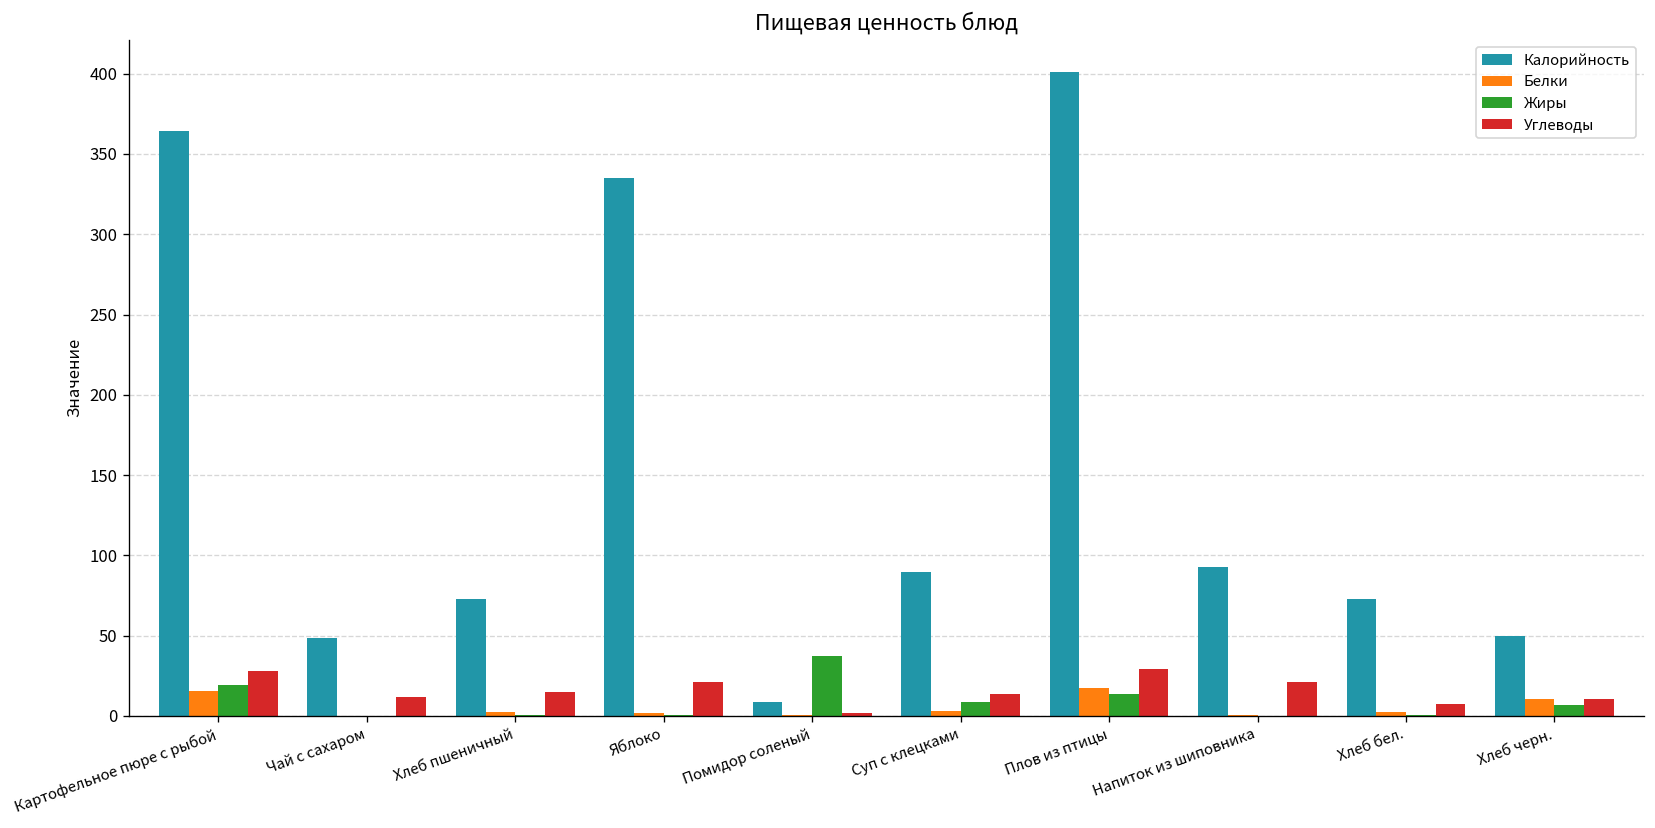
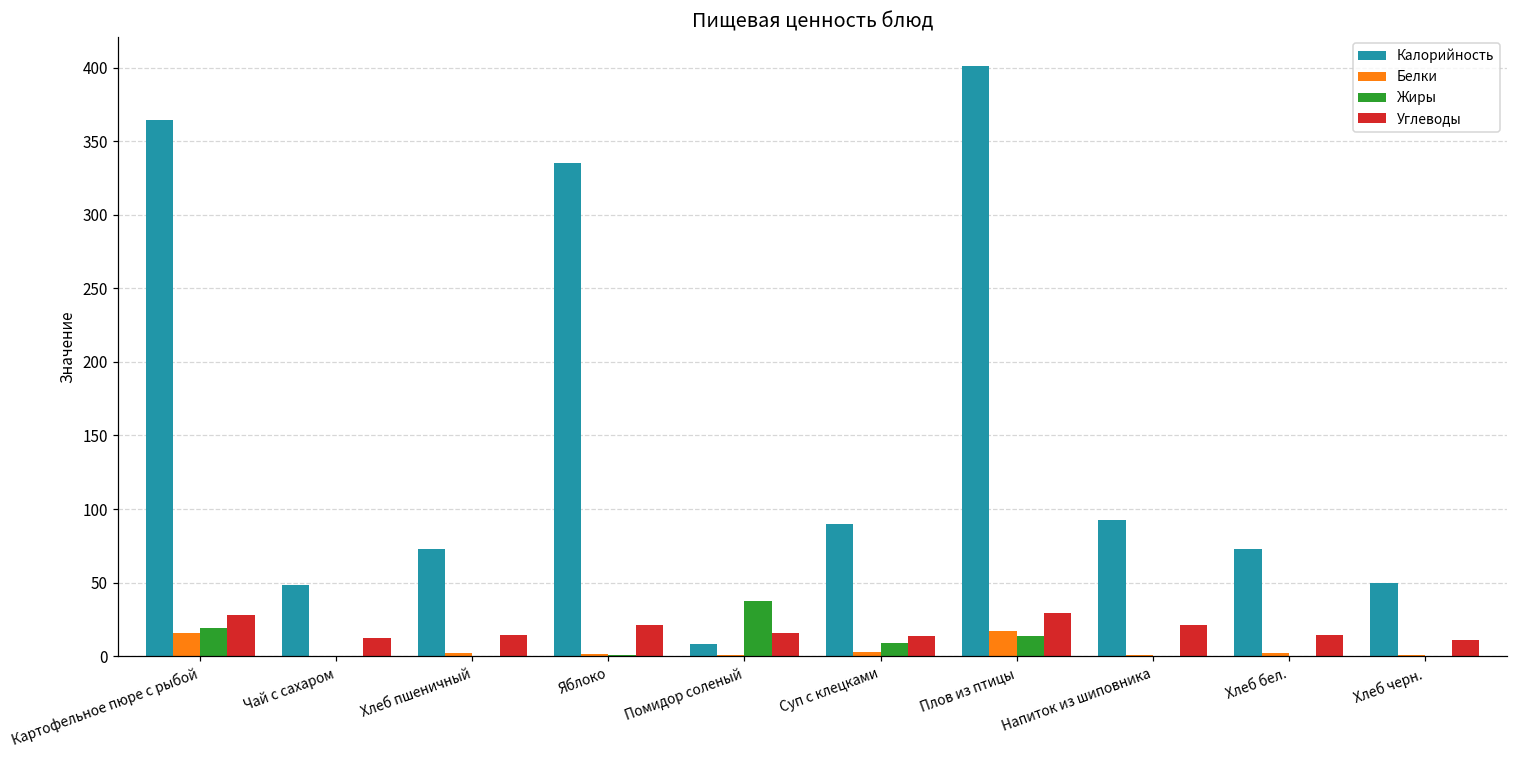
Углеводы, Помидор соленый: 2 -> 16
Углеводы, Хлеб бел.: 7 -> 15
Белки, Хлеб черн.: 11 -> 1
Жиры, Хлеб черн.: 7 -> 0
